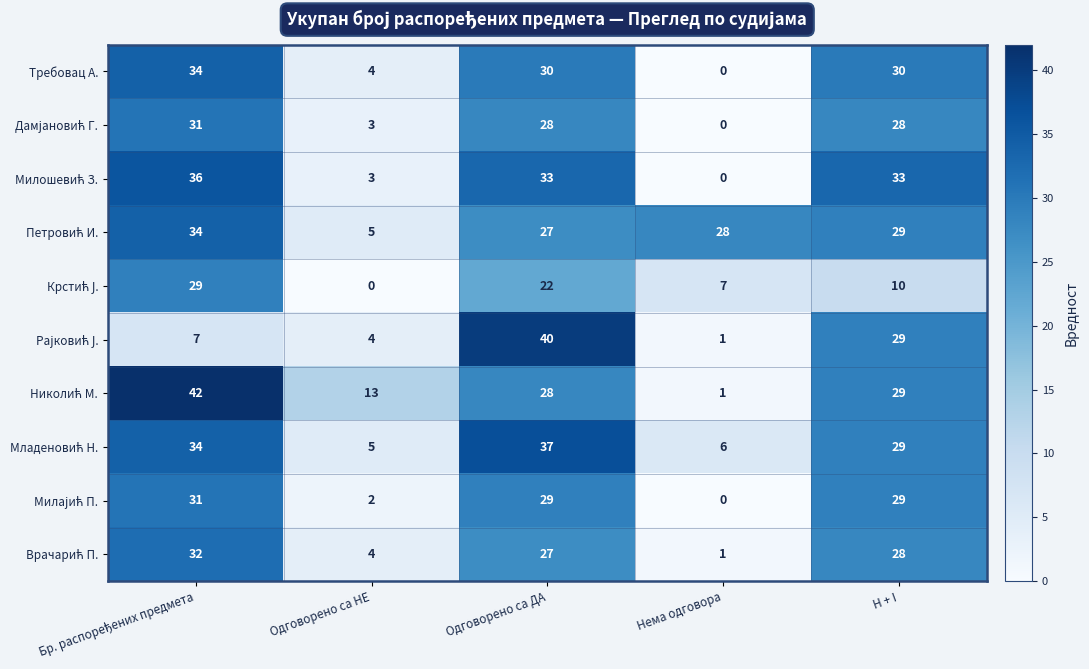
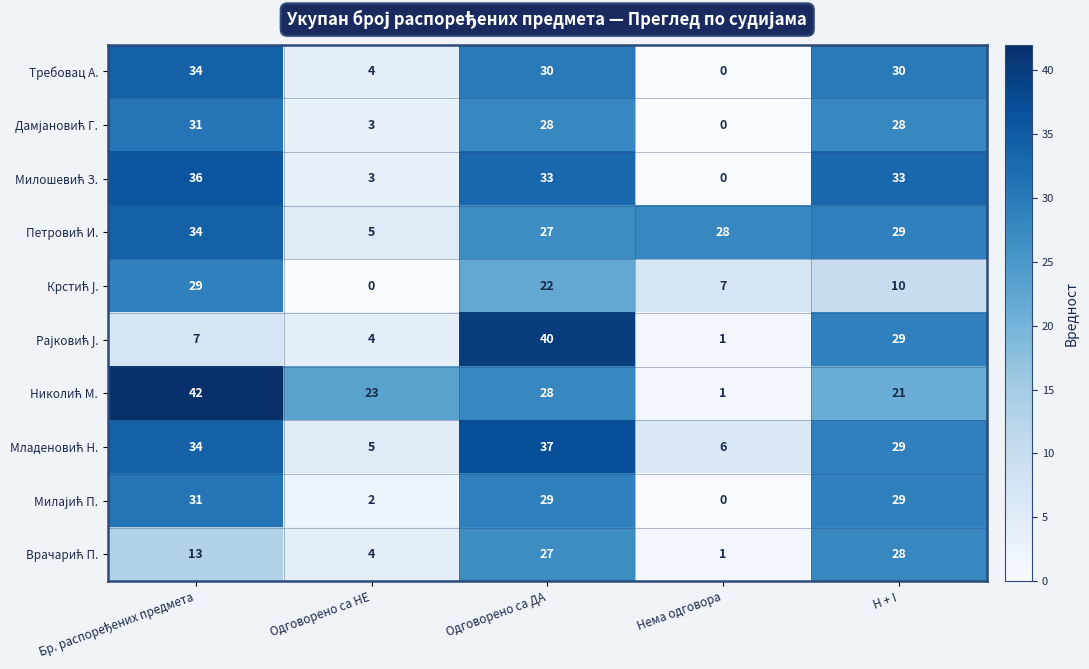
Николић М., Одговорено са НЕ: 13 -> 23
Николић М., H + I: 29 -> 21
Врачарић П., Бр. распоређених предмета: 32 -> 13
